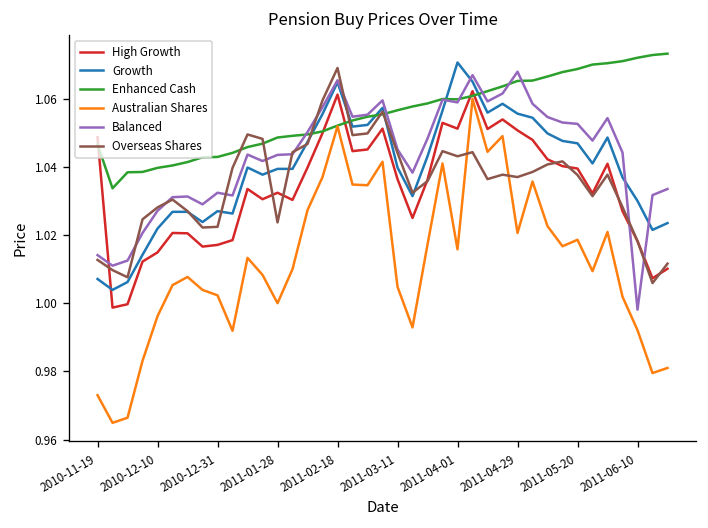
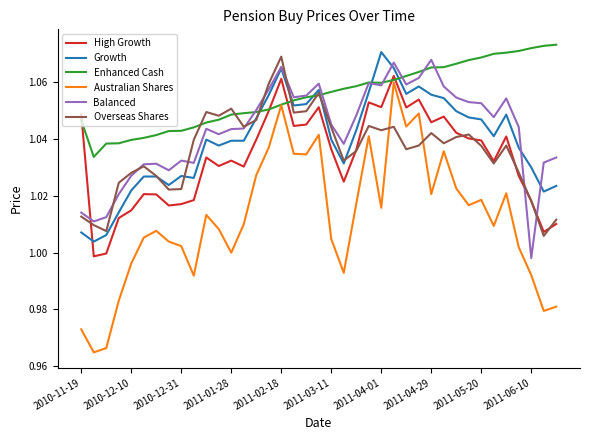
Overseas Shares, 2011-01-28: 1.024 -> 1.051
High Growth, 2011-04-29: 1.051 -> 1.046
Overseas Shares, 2011-04-29: 1.037 -> 1.042
